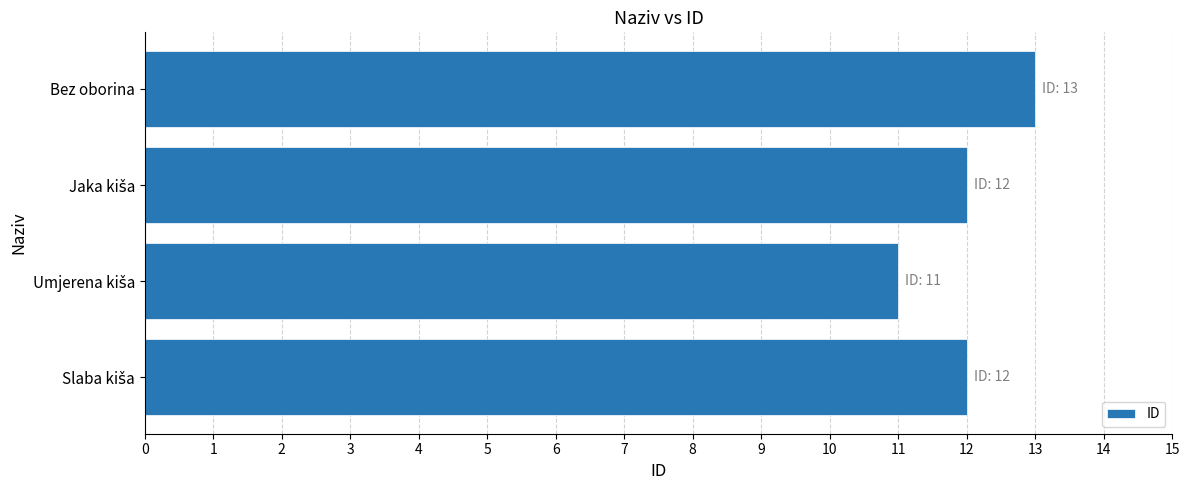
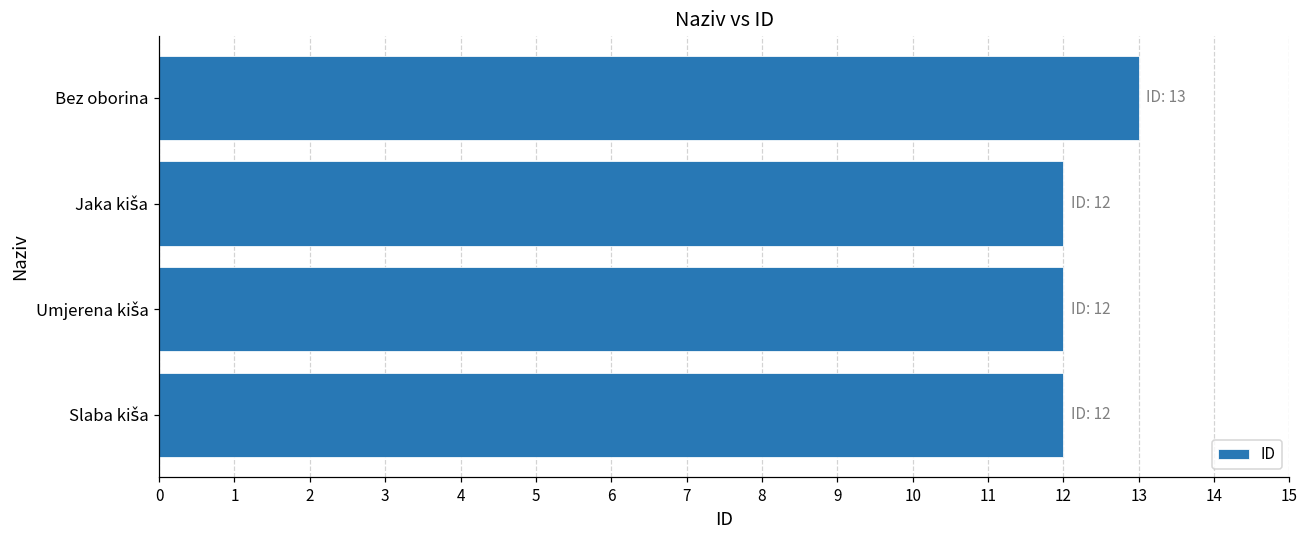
Umjerena kiša: 11 -> 12
